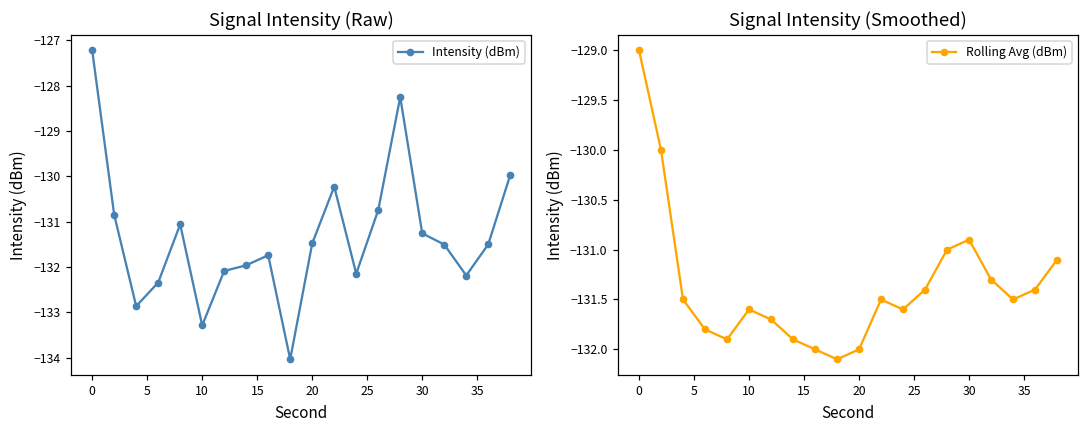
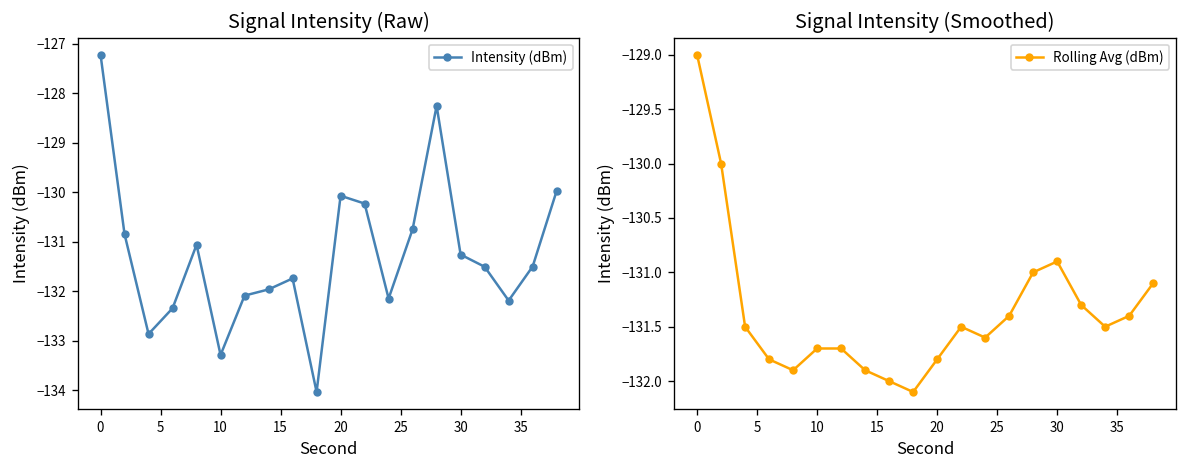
Signal Intensity (Raw), 20: -131.5 -> -130.1
Signal Intensity (Smoothed), 10: -131.6 -> -131.7
Signal Intensity (Smoothed), 20: -132.0 -> -131.8
